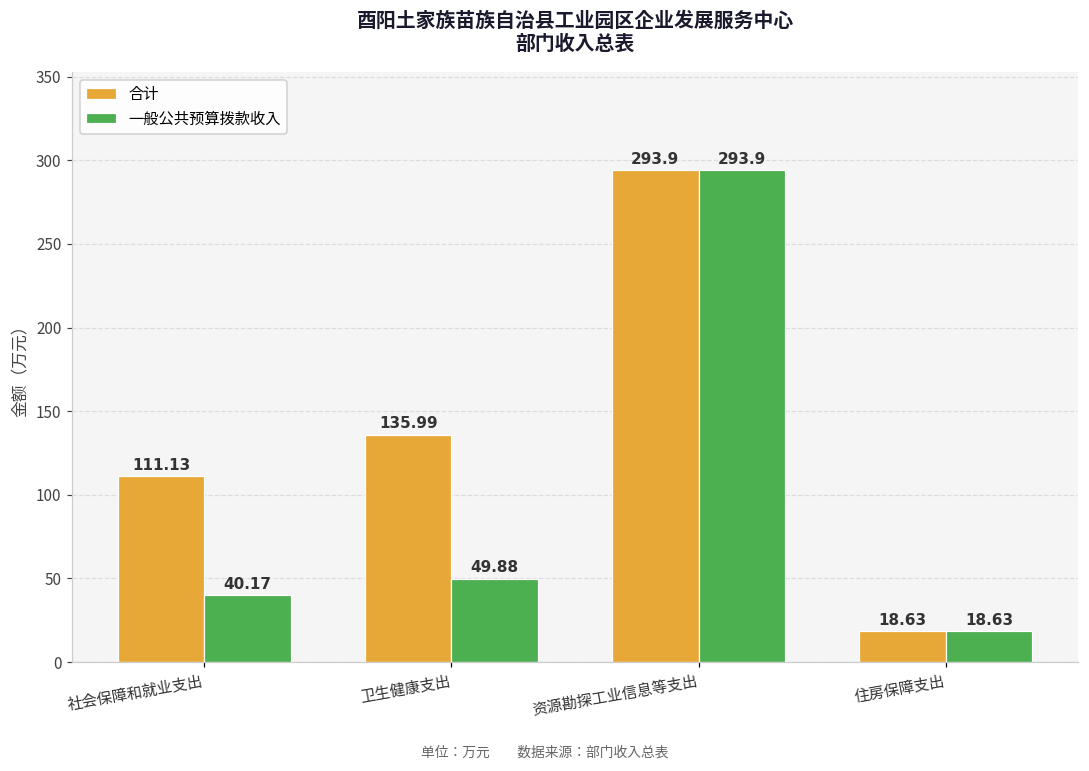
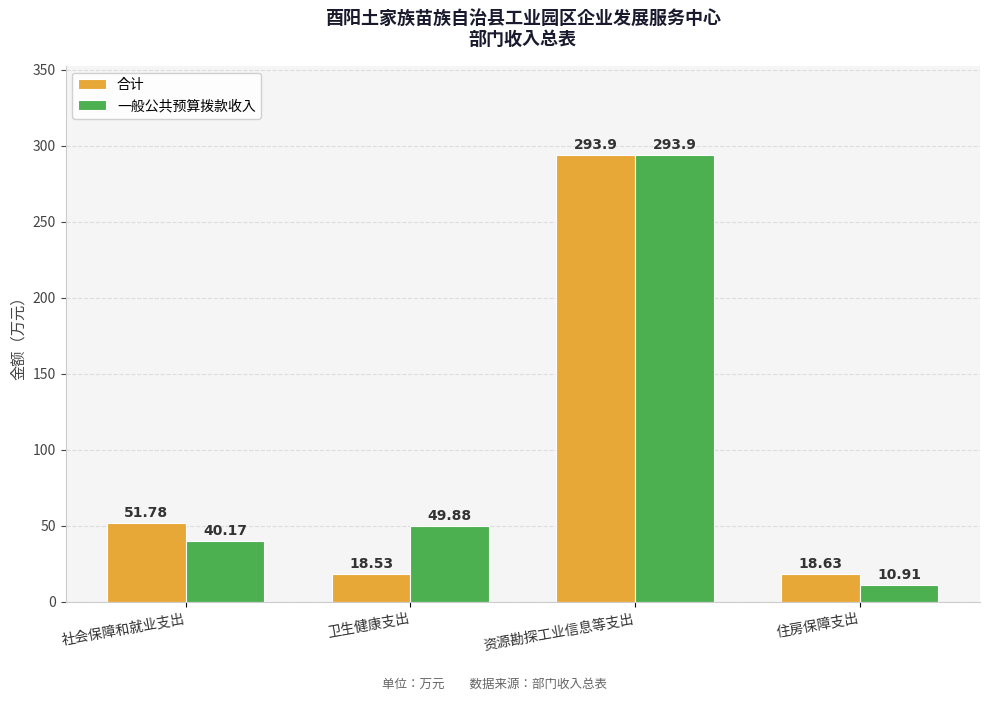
合计, 社会保障和就业支出: 111.13 -> 51.78
合计, 卫生健康支出: 135.99 -> 18.53
一般公共预算拨款收入, 住房保障支出: 18.63 -> 10.91
